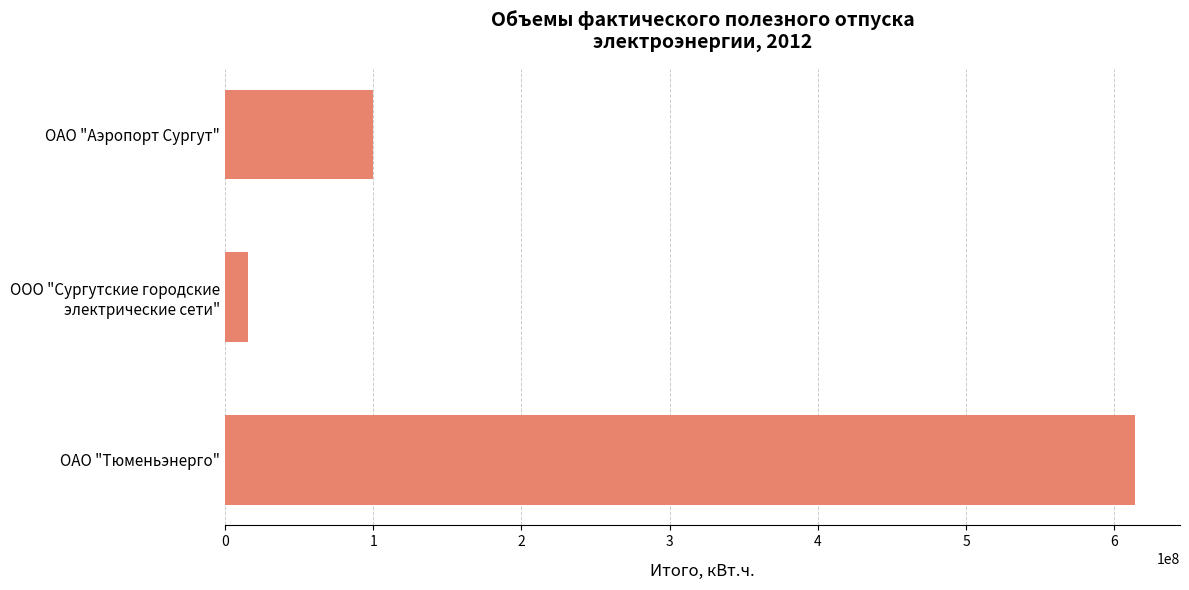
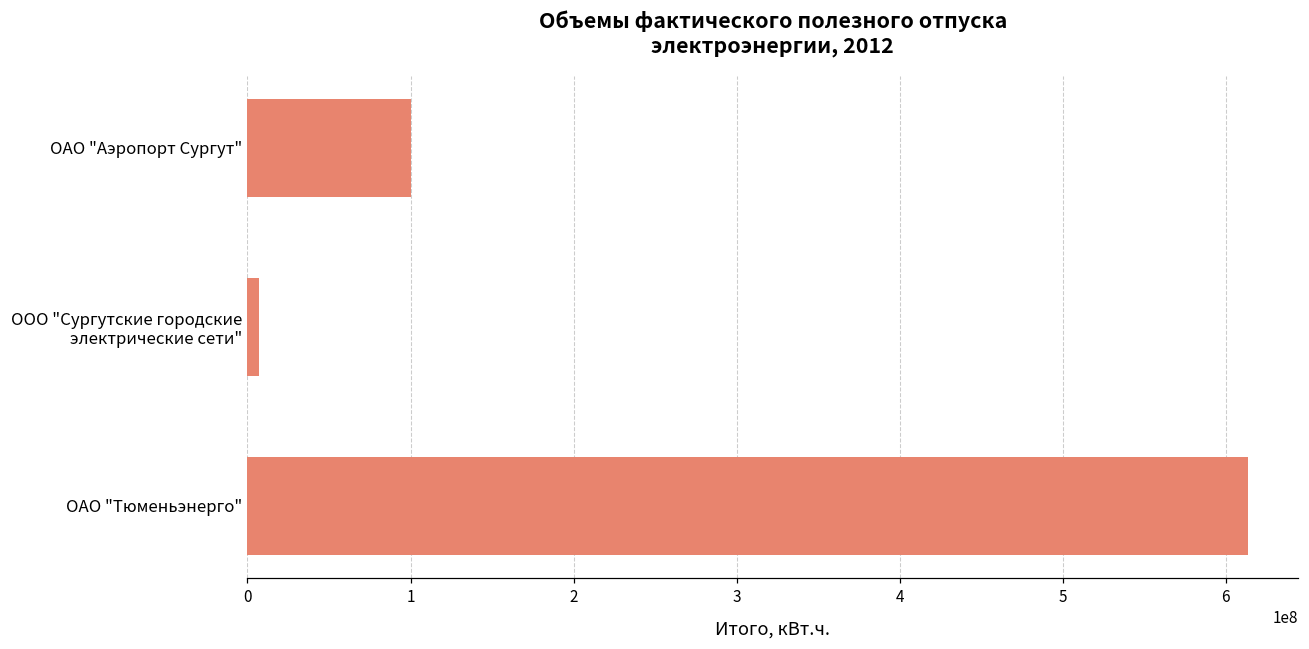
ООО "Сургутские городские электрические сети": 15000000 -> 7000000
